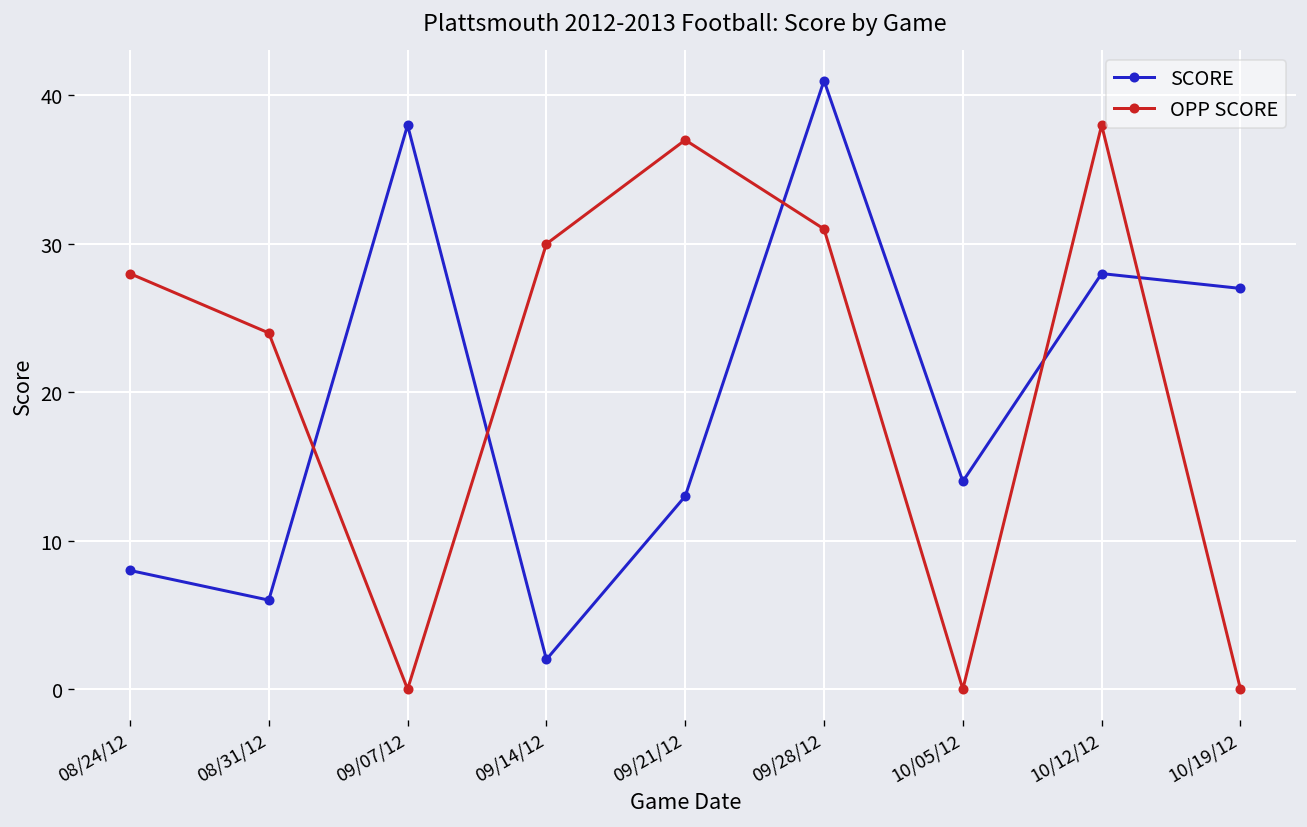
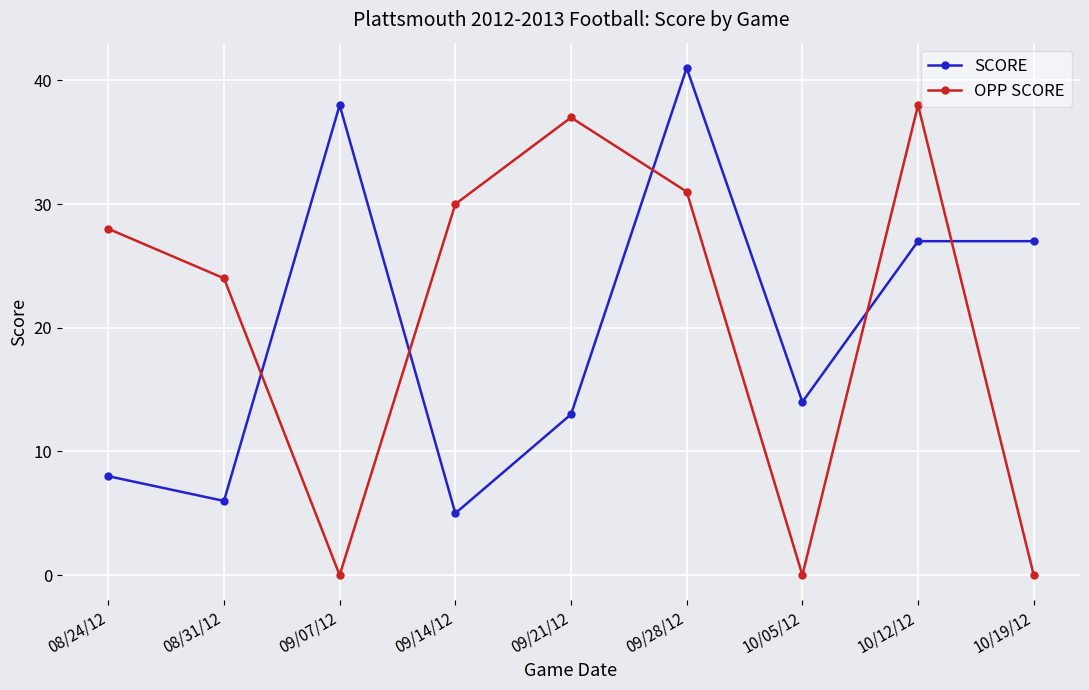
SCORE, 09/14/12: 2 -> 5
SCORE, 10/12/12: 28 -> 27
